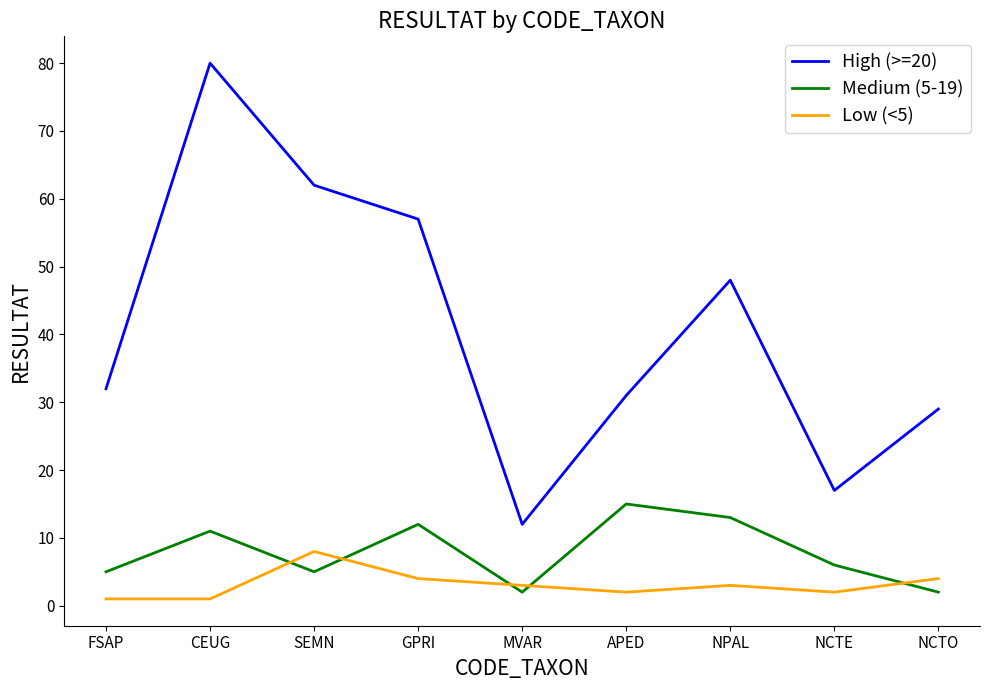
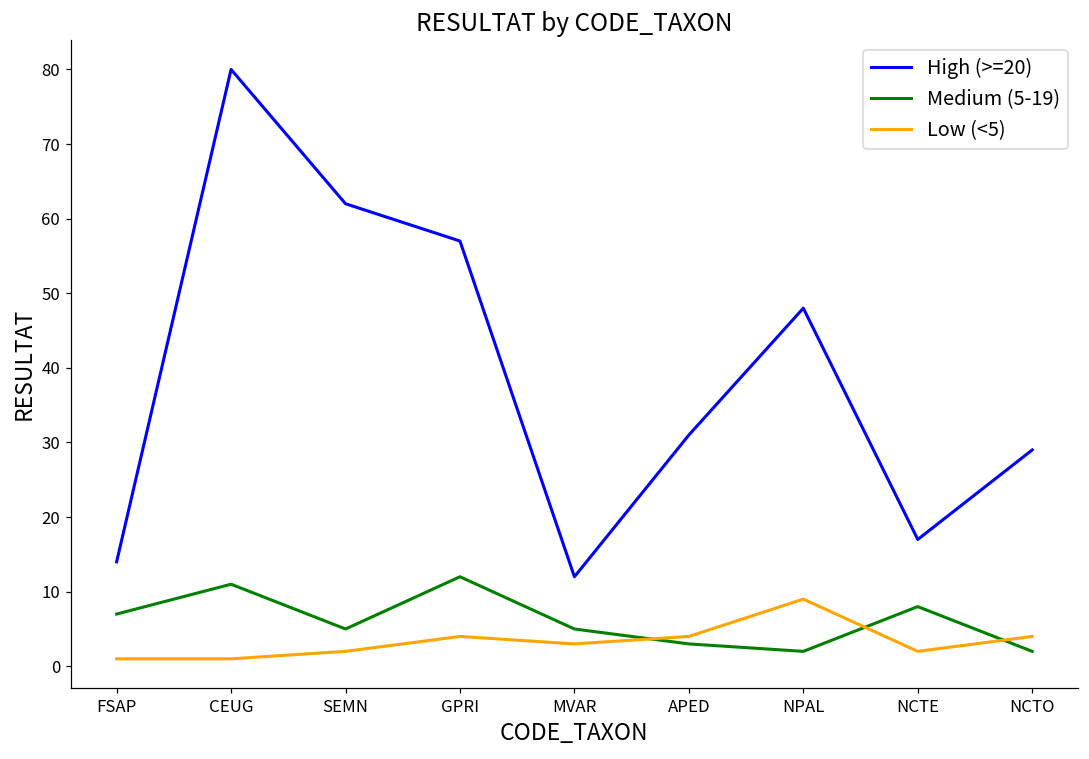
High (>=20), FSAP: 32 -> 14
Medium (5-19), FSAP: 5 -> 7
Low (<5), SEMN: 8 -> 2
Medium (5-19), MVAR: 2 -> 5
Medium (5-19), APED: 15 -> 3
Low (<5), APED: 2 -> 4
Medium (5-19), NPAL: 13 -> 2
Low (<5), NPAL: 3 -> 9
Medium (5-19), NCTE: 6 -> 8
